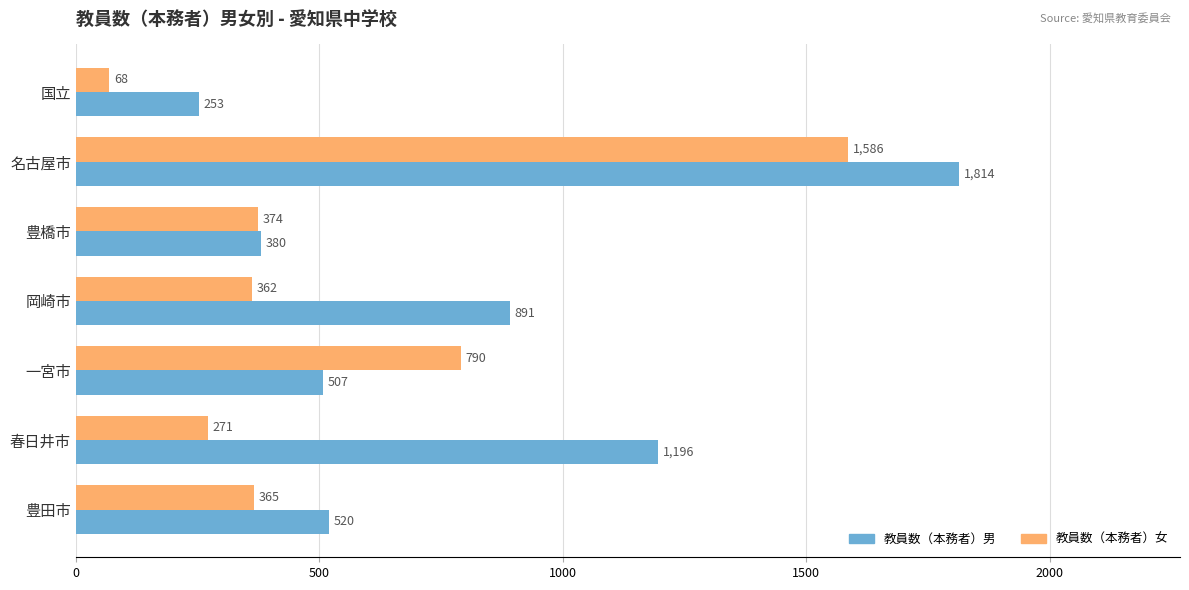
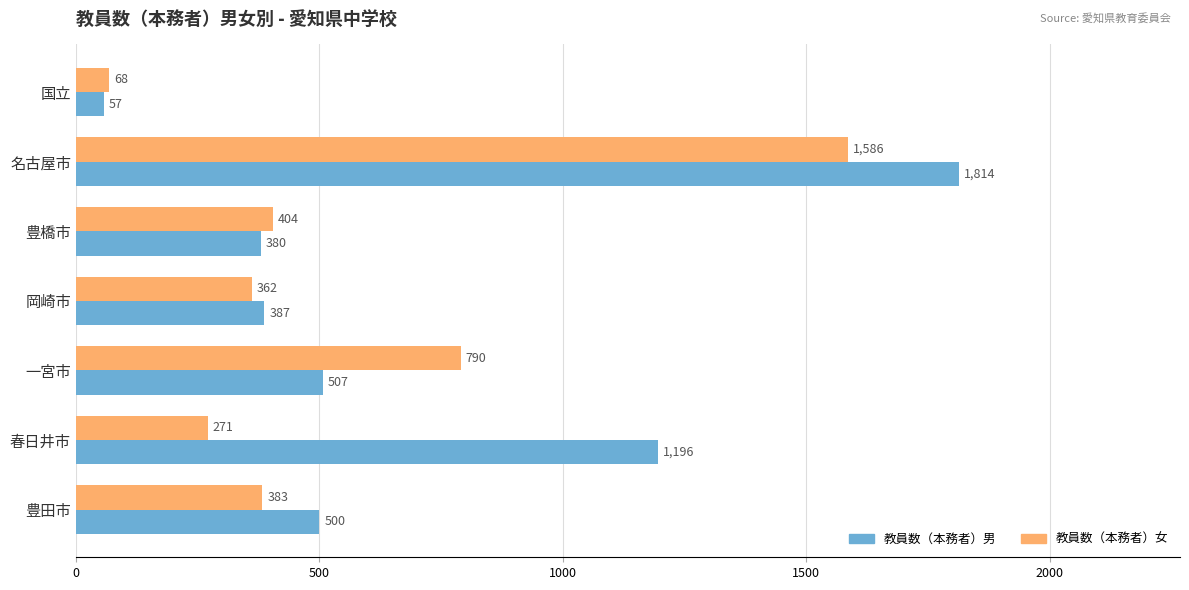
教員数（本務者）男, 国立: 253 -> 57
教員数（本務者）女, 豊橋市: 374 -> 404
教員数（本務者）男, 岡崎市: 891 -> 387
教員数（本務者）女, 豊田市: 365 -> 383
教員数（本務者）男, 豊田市: 520 -> 500
